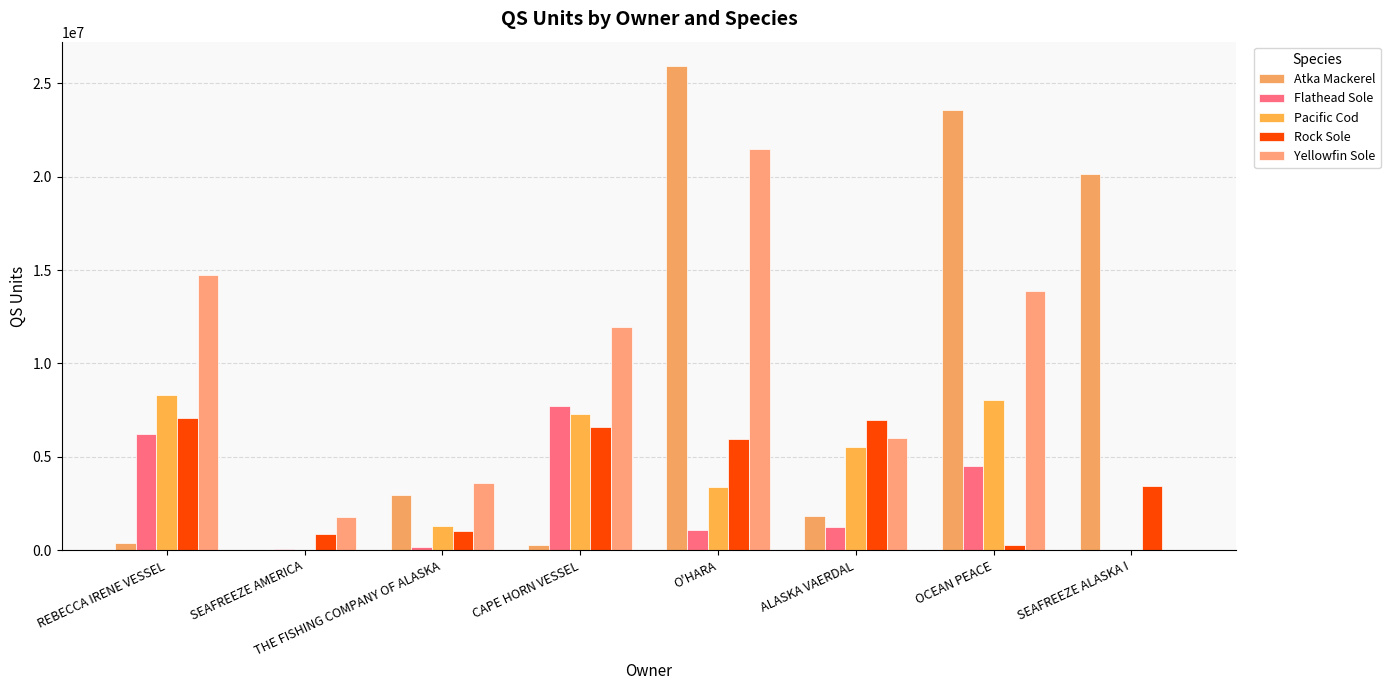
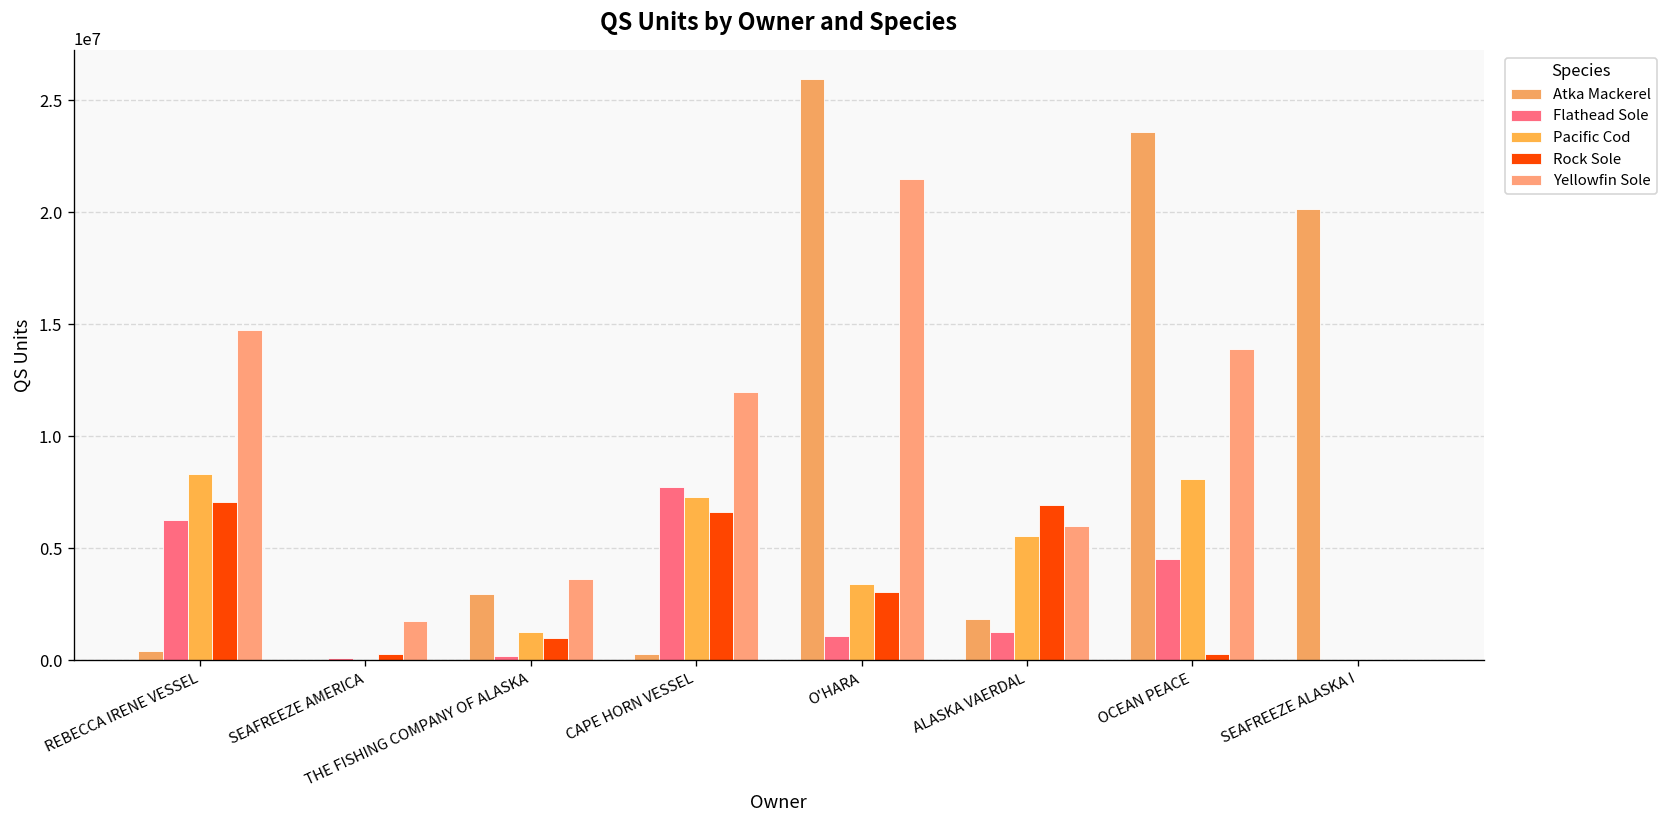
Rock Sole, SEAFREEZE AMERICA: 900000 -> 300000
Rock Sole, O'HARA: 6000000 -> 3100000
Rock Sole, SEAFREEZE ALASKA I: 3400000 -> 0
